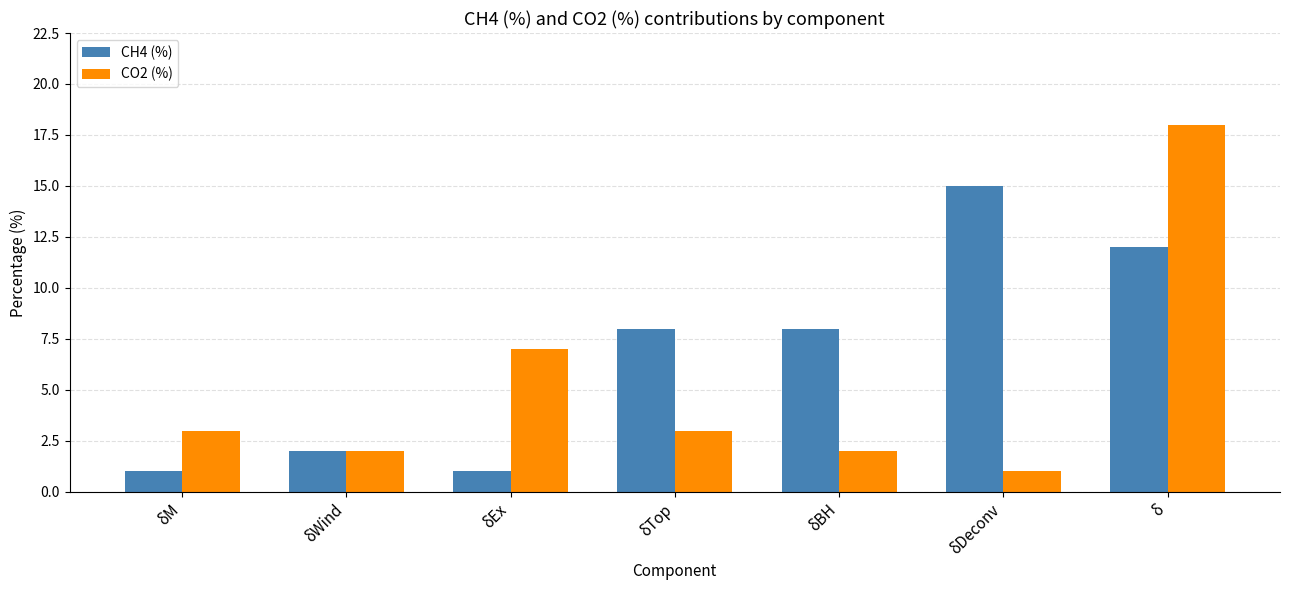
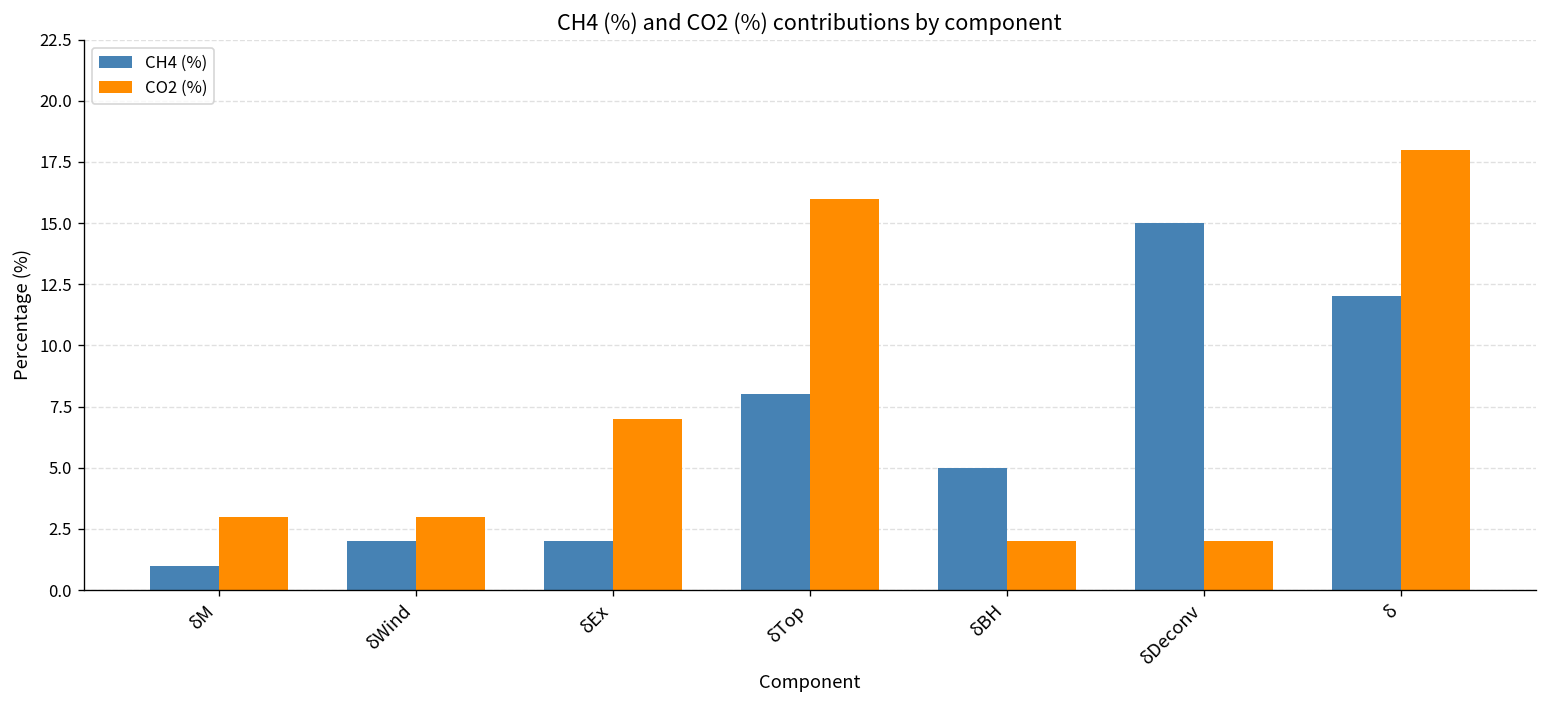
CO2 (%), δWind: 2 -> 3
CH4 (%), δEx: 1 -> 2
CO2 (%), δTop: 3 -> 16
CH4 (%), δBH: 8 -> 5
CO2 (%), δDeconv: 1 -> 2
